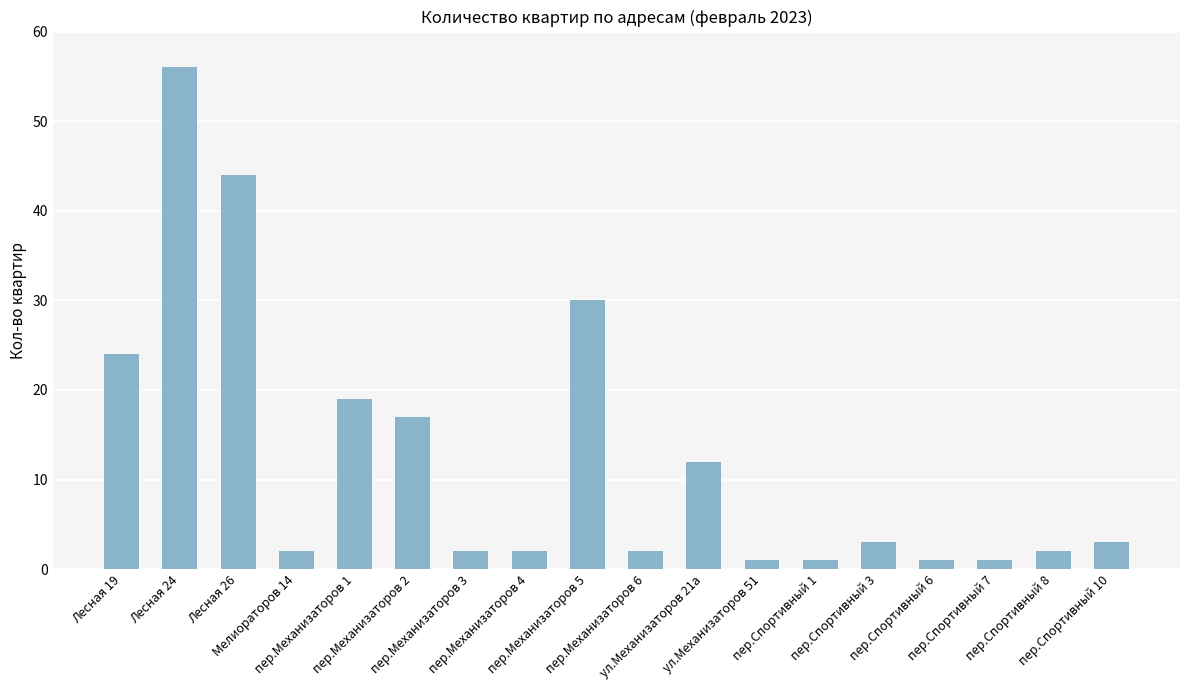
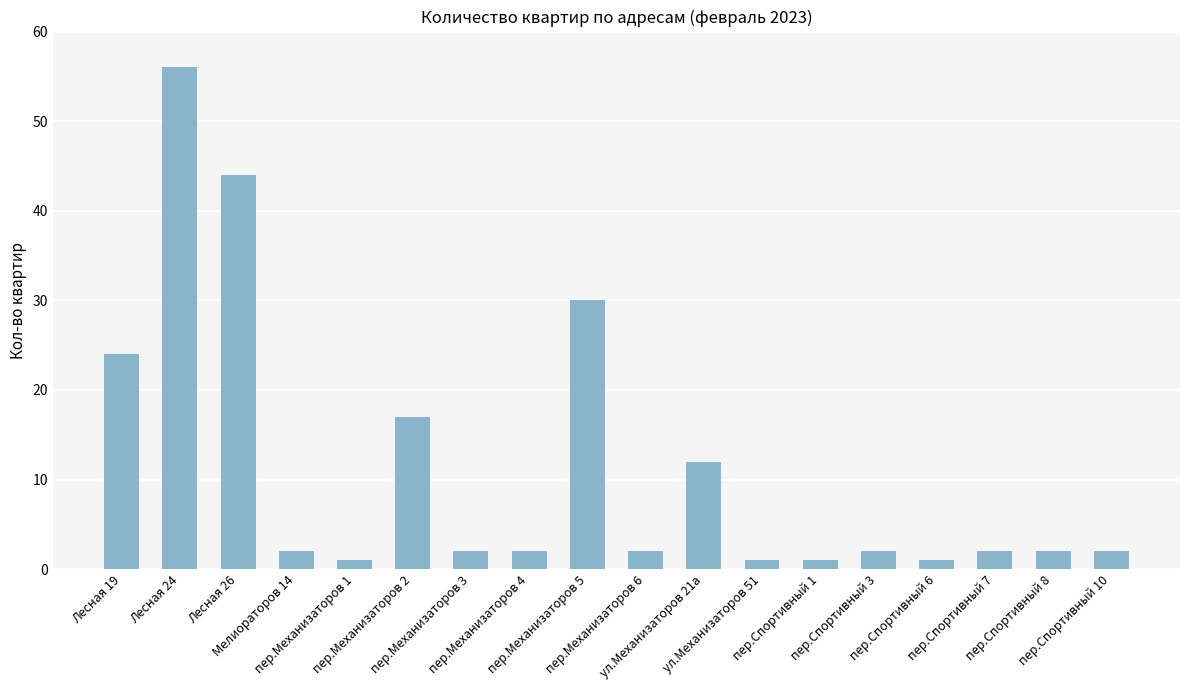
пер.Механизаторов 1: 19 -> 1
пер.Спортивный 3: 3 -> 2
пер.Спортивный 7: 1 -> 2
пер.Спортивный 10: 3 -> 2
